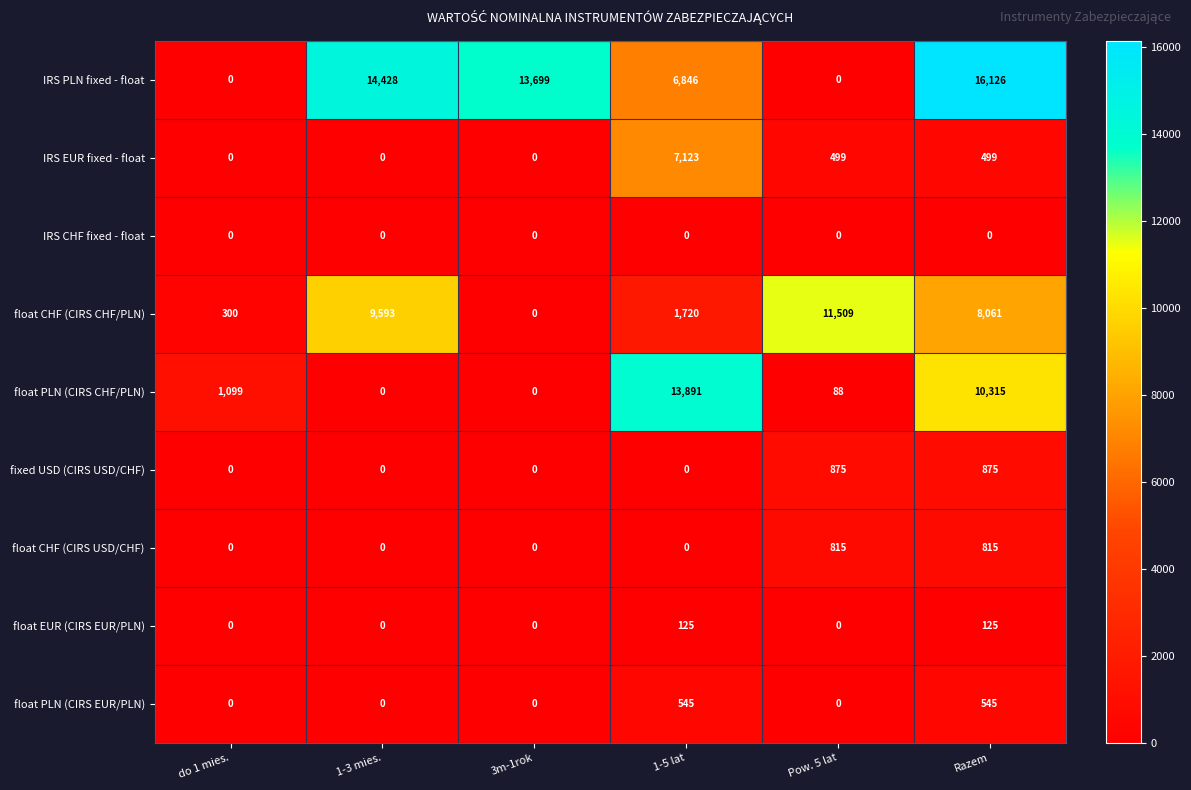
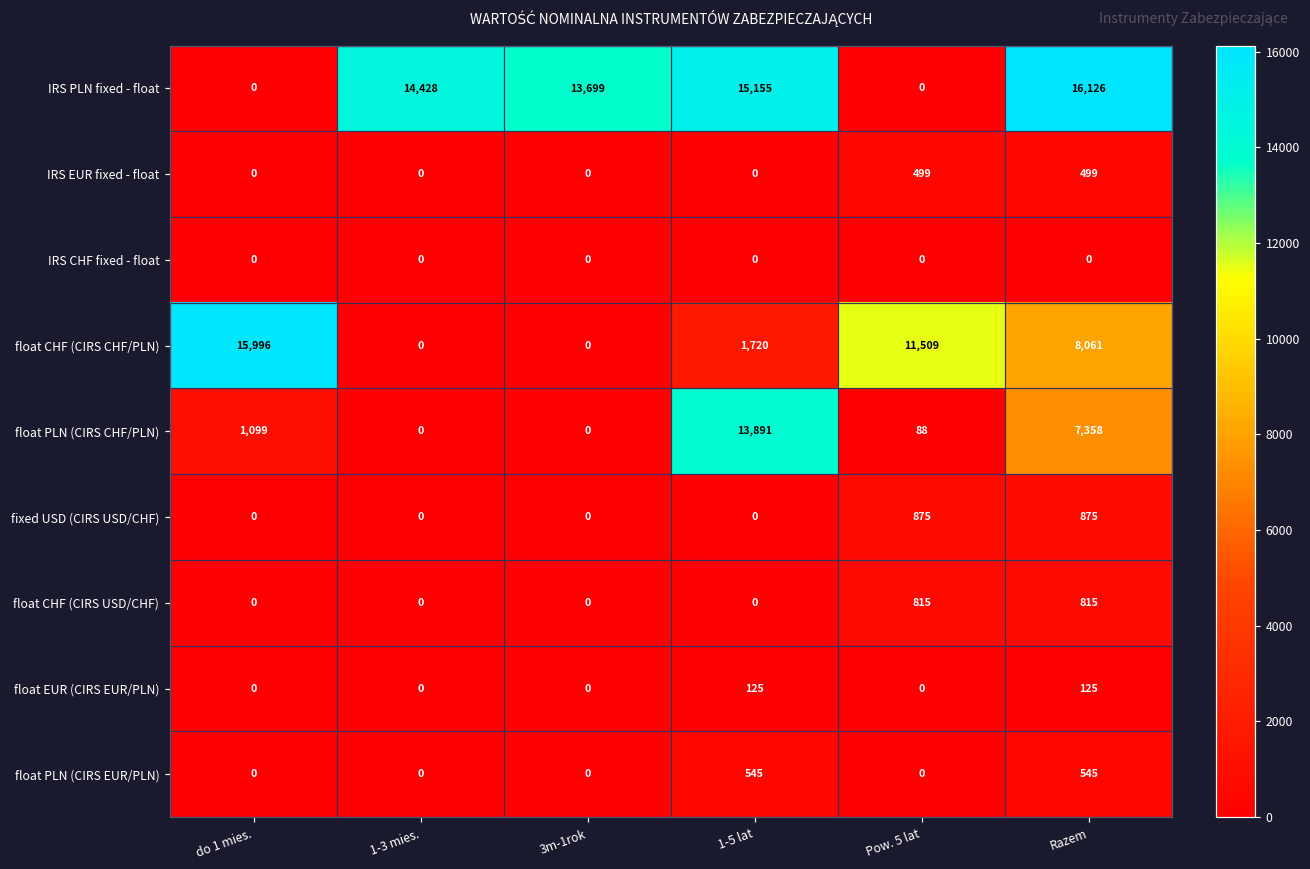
IRS PLN fixed - float, 1-5 lat: 6,846 -> 15,155
IRS EUR fixed - float, 1-5 lat: 7,123 -> 0
float CHF (CIRS CHF/PLN), do 1 mies.: 300 -> 15,996
float CHF (CIRS CHF/PLN), 1-3 mies.: 9,593 -> 0
float PLN (CIRS CHF/PLN), Razem: 10,315 -> 7,358
